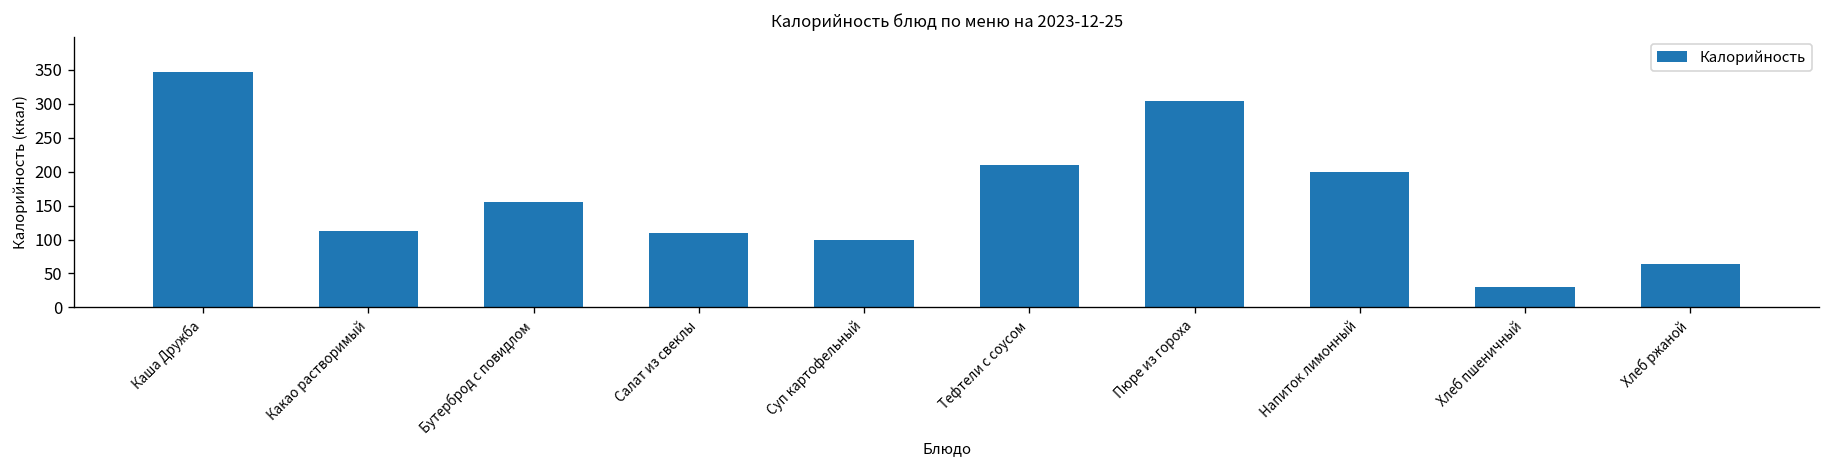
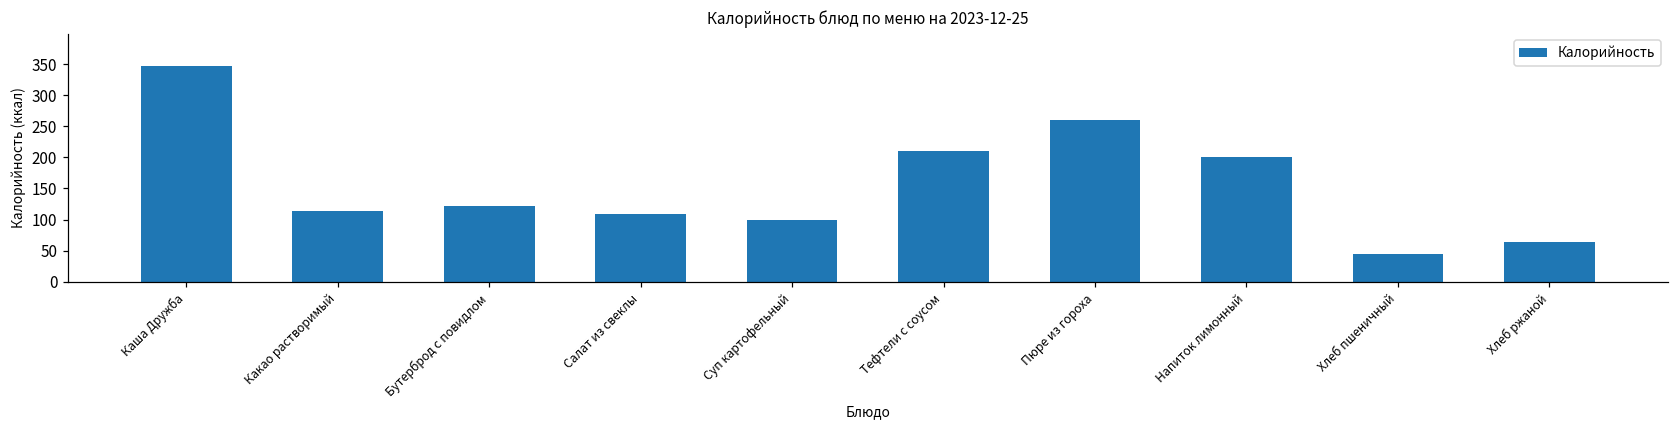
Бутерброд с повидлом: 160 -> 120
Пюре из гороха: 300 -> 260
Хлеб пшеничный: 30 -> 50
